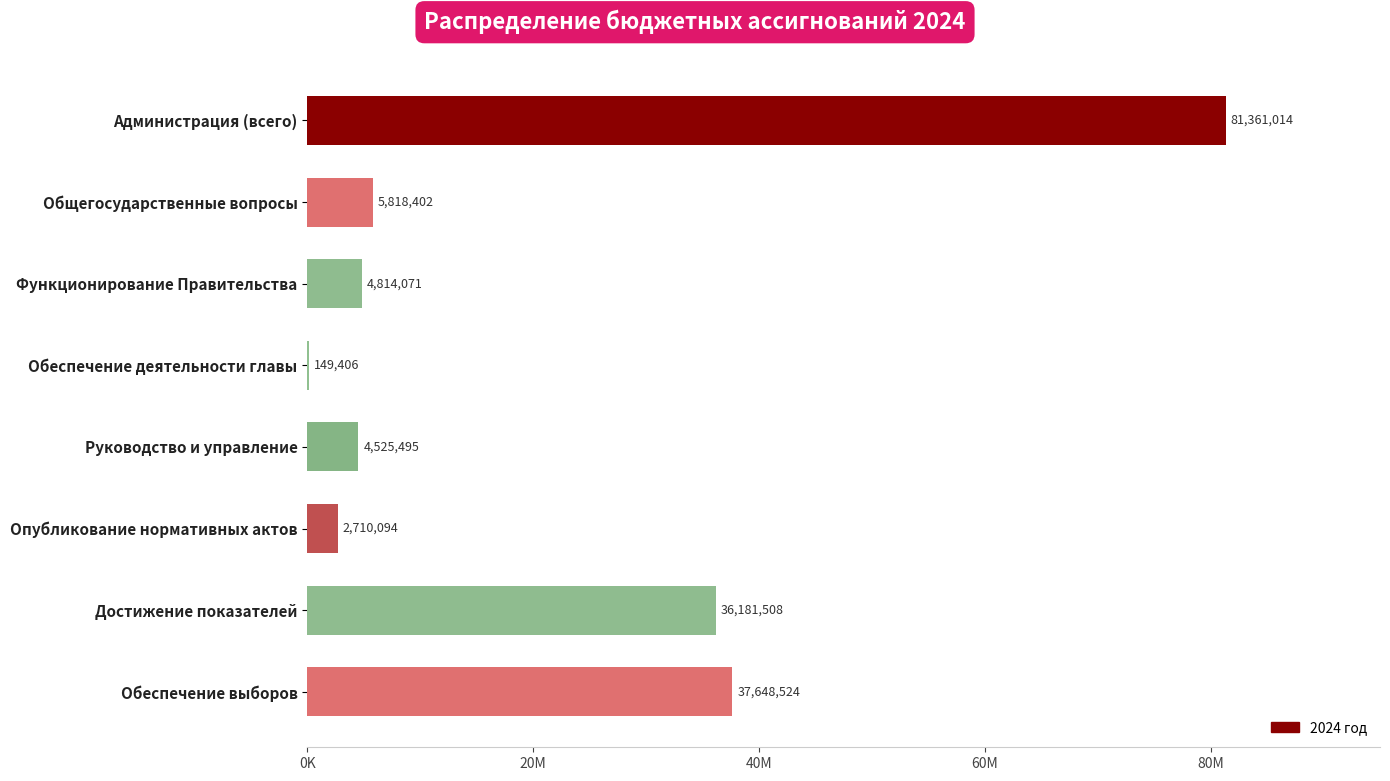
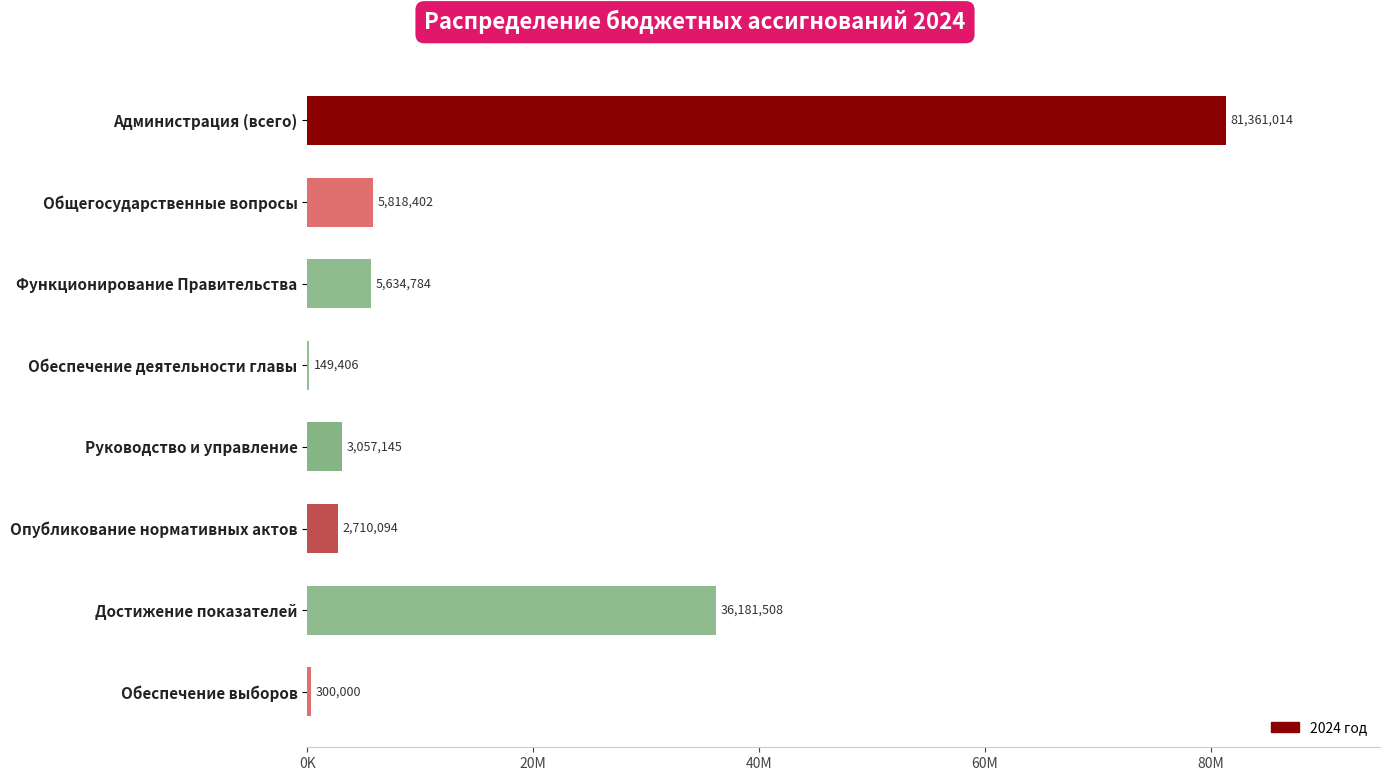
Функционирование Правительства: 4,814,071 -> 5,634,784
Руководство и управление: 4,525,495 -> 3,057,145
Обеспечение выборов: 37,648,524 -> 300,000
